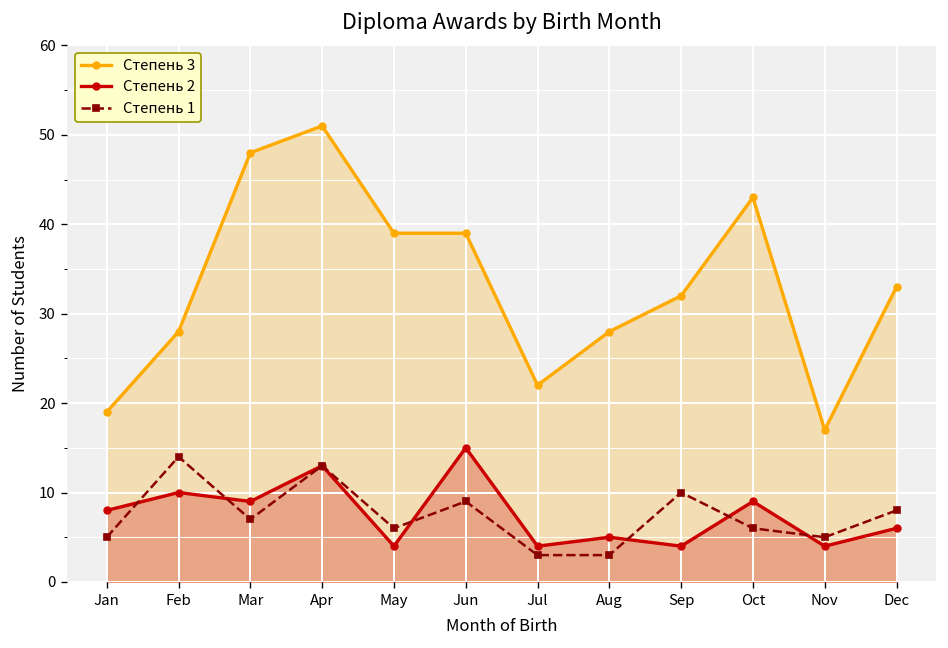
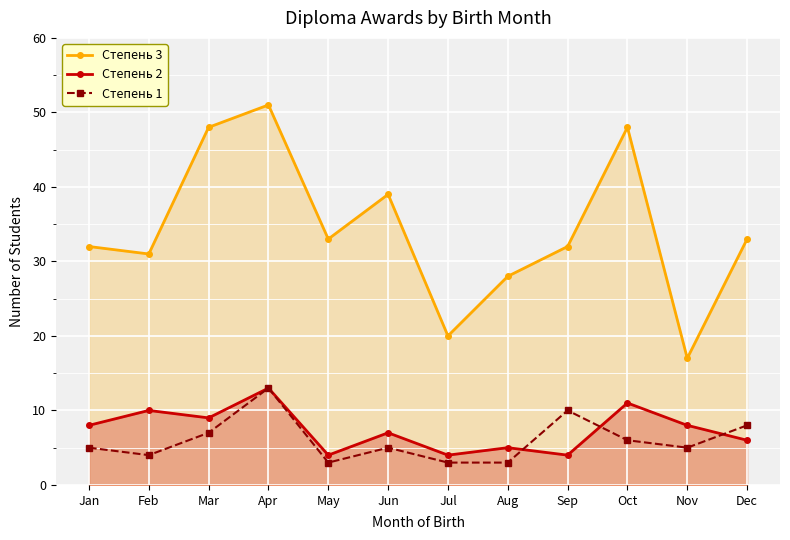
Степень 3, Jan: 19 -> 32
Степень 3, Feb: 28 -> 31
Степень 1, Feb: 14 -> 4
Степень 3, May: 39 -> 33
Степень 1, May: 6 -> 3
Степень 2, Jun: 15 -> 7
Степень 1, Jun: 9 -> 5
Степень 3, Jul: 22 -> 20
Степень 3, Oct: 43 -> 48
Степень 2, Oct: 9 -> 11
Степень 2, Nov: 4 -> 8
